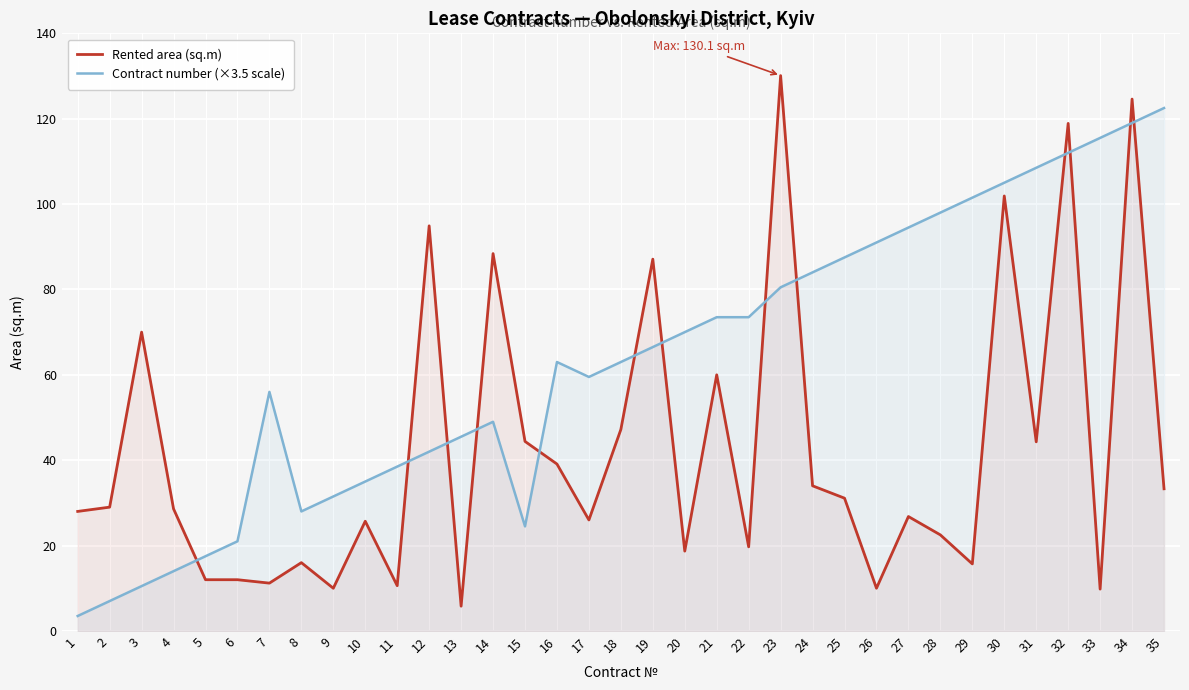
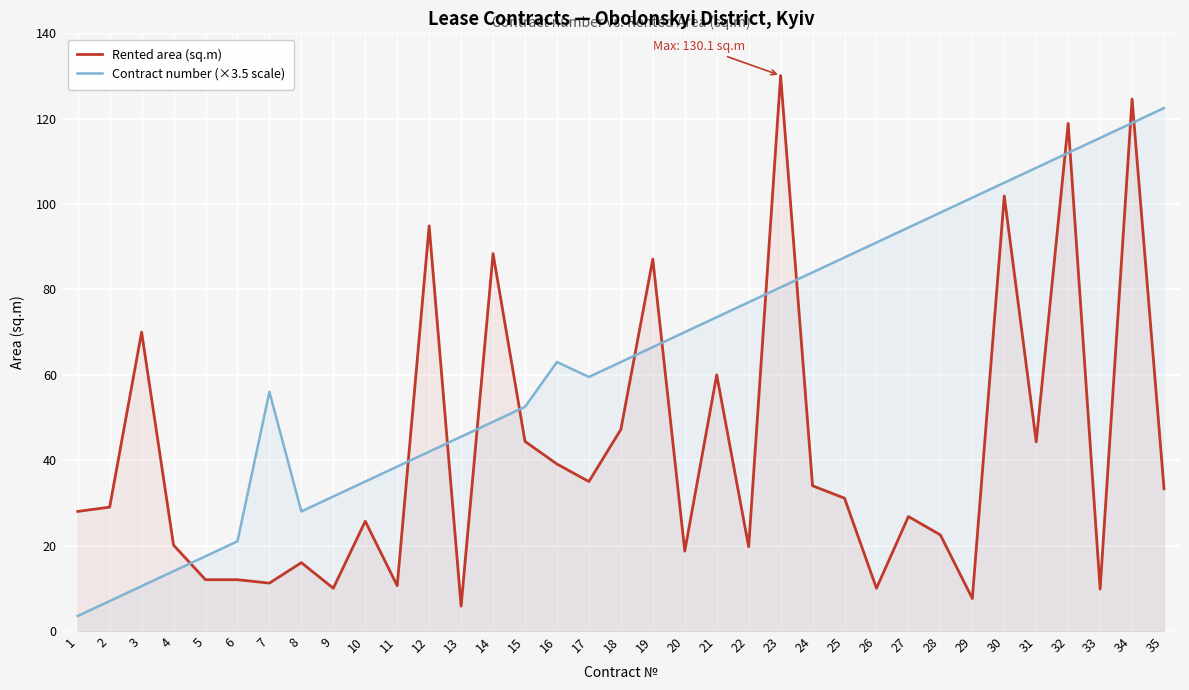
Rented area (sq.m), 4: 29 -> 20
Contract number (×3.5 scale), 15: 25 -> 53
Rented area (sq.m), 17: 26 -> 35
Contract number (×3.5 scale), 22: 74 -> 77
Rented area (sq.m), 29: 16 -> 8
